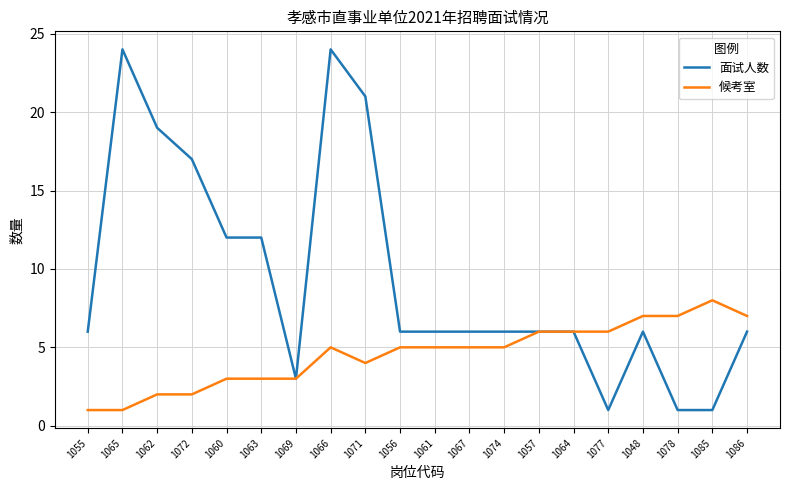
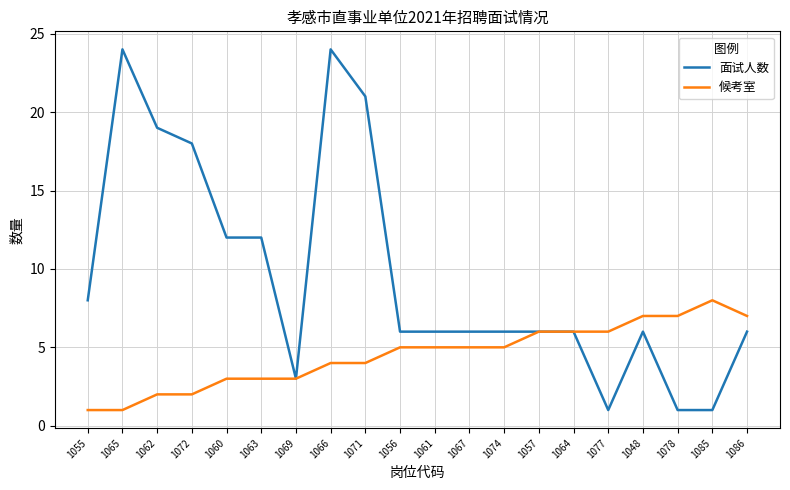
面试人数, 1055: 6 -> 8
面试人数, 1072: 17 -> 18
候考室, 1066: 5 -> 4
